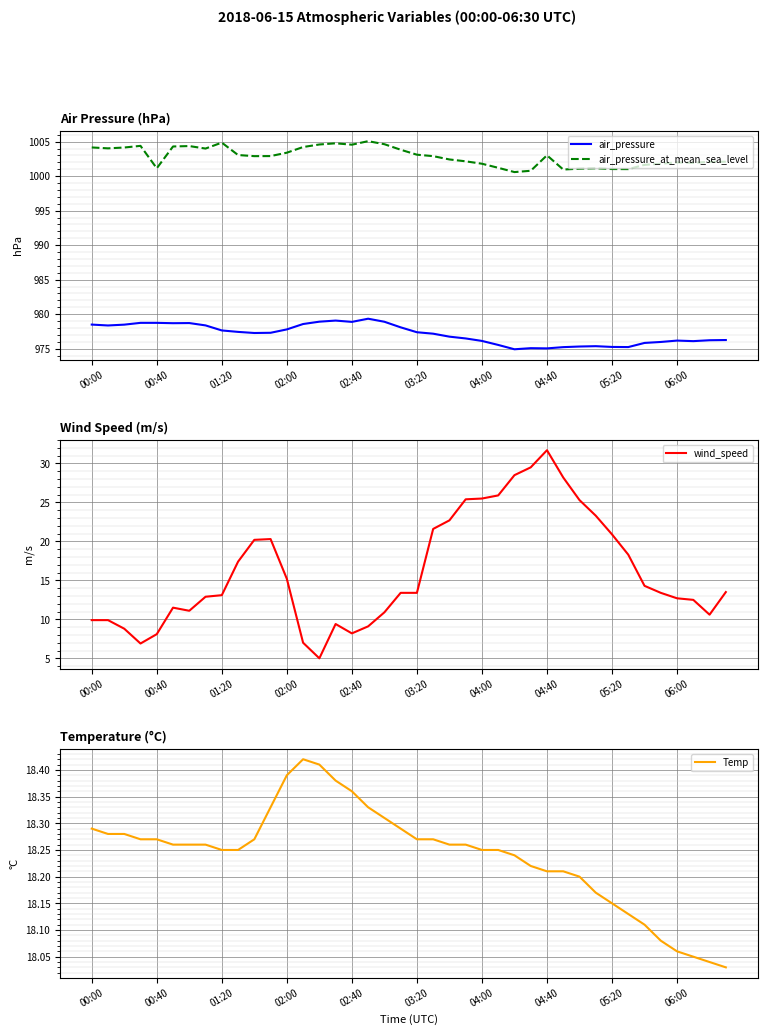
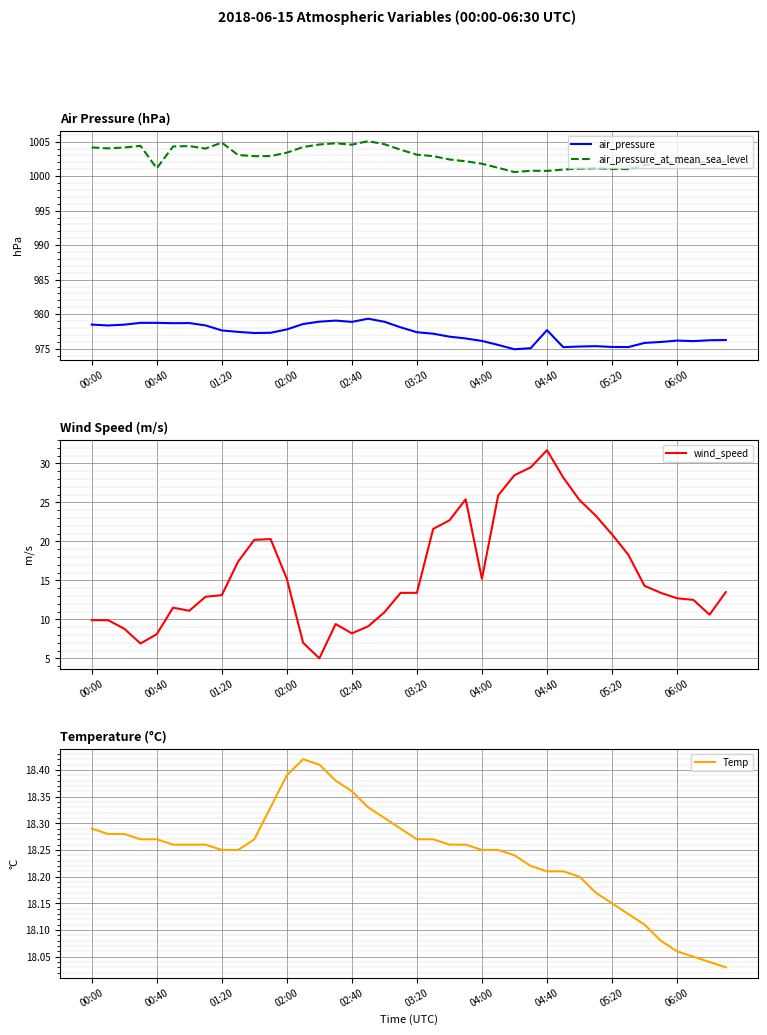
Air Pressure (hPa), air_pressure, 04:40: 975 -> 978
Air Pressure (hPa), air_pressure_at_mean_sea_level, 04:40: 1003 -> 1001
Wind Speed (m/s), 04:00: 26 -> 15
